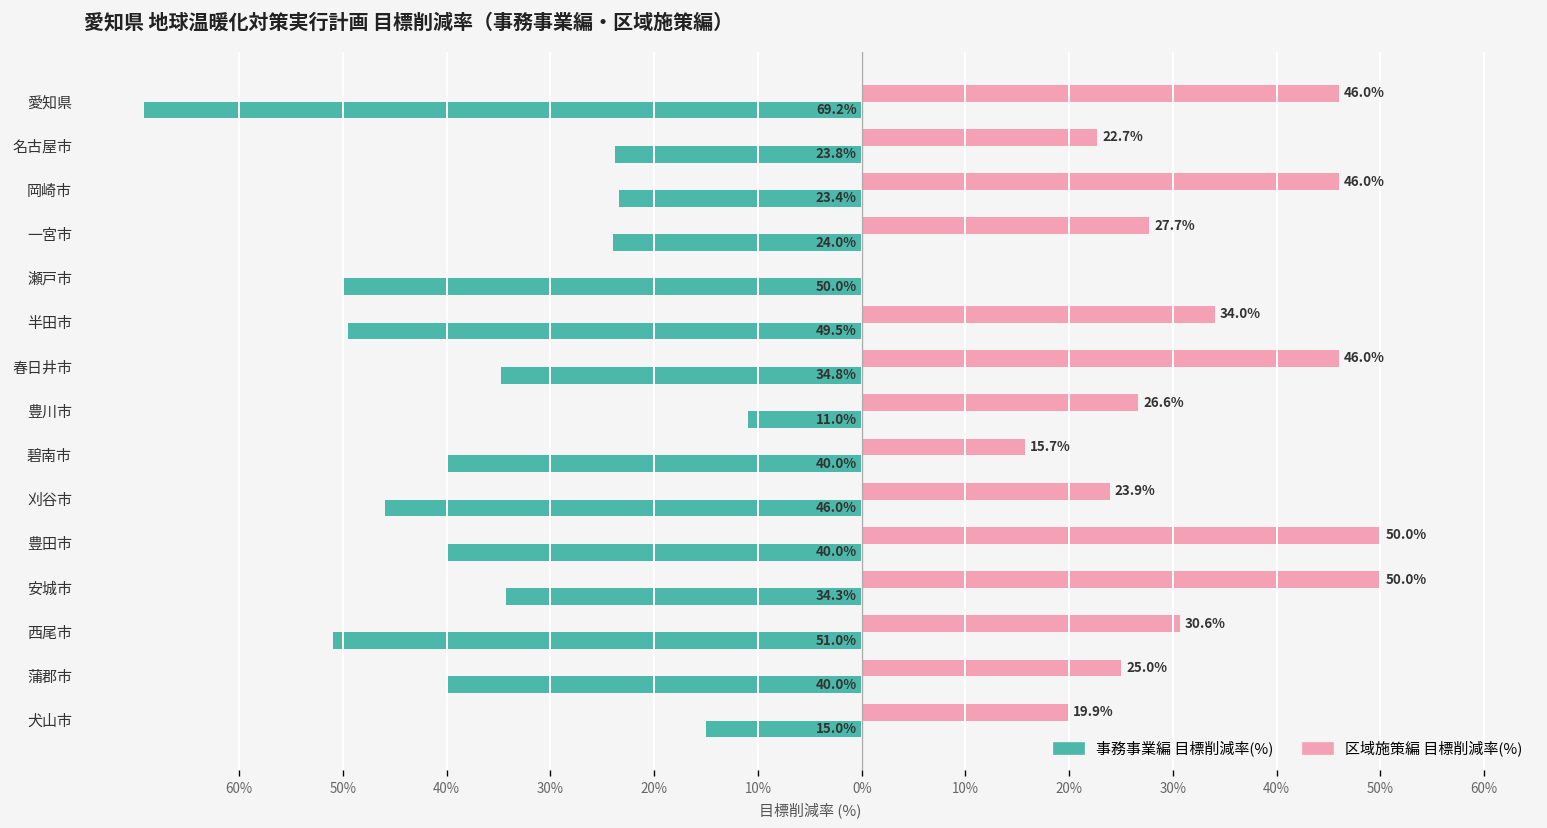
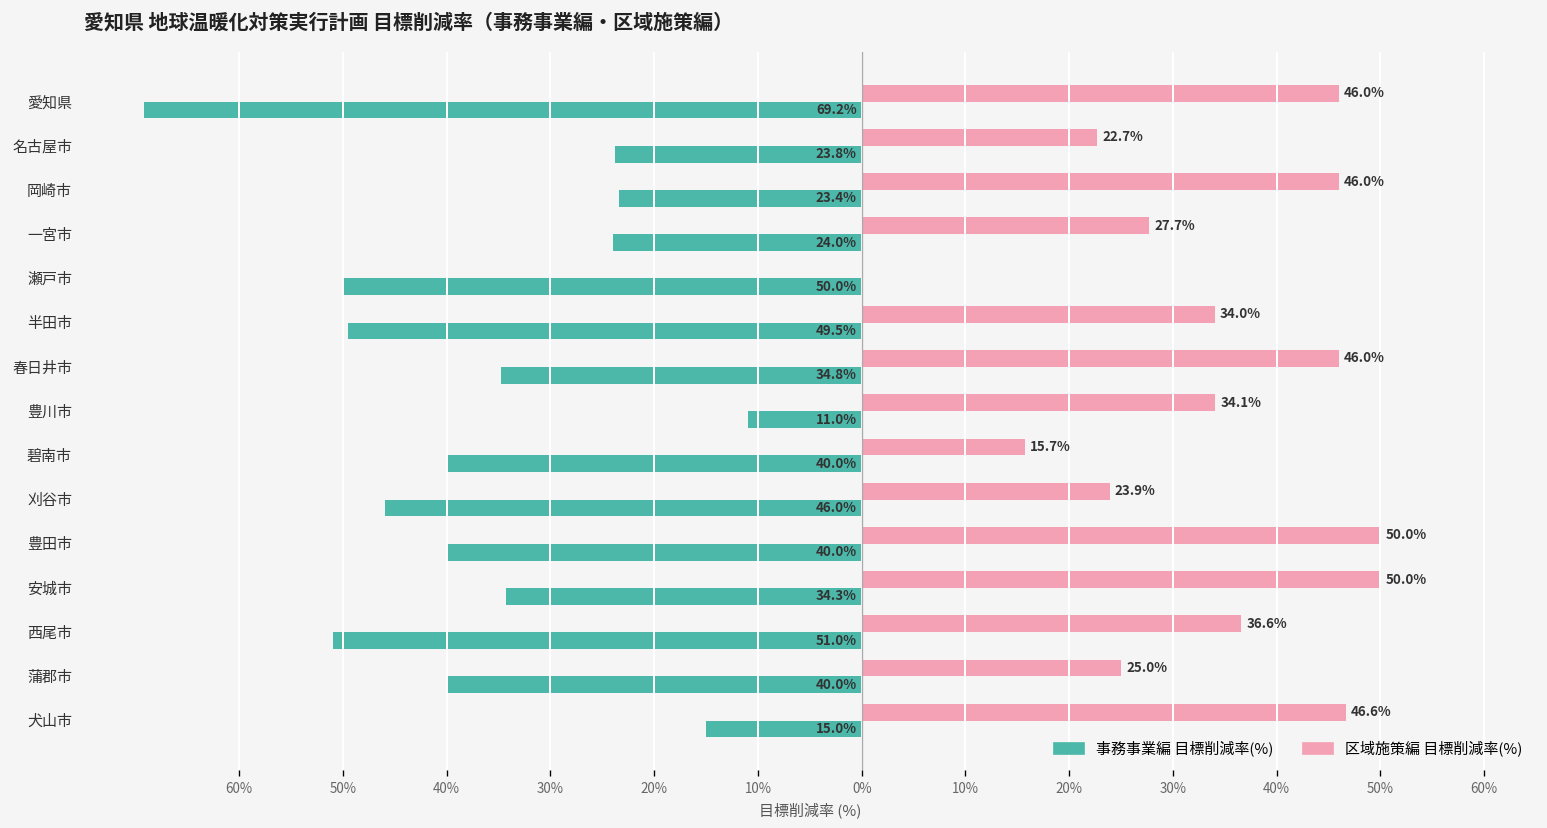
区域施策編 目標削減率(%), 豊川市: 26.6% -> 34.1%
区域施策編 目標削減率(%), 西尾市: 30.6% -> 36.6%
区域施策編 目標削減率(%), 犬山市: 19.9% -> 46.6%
